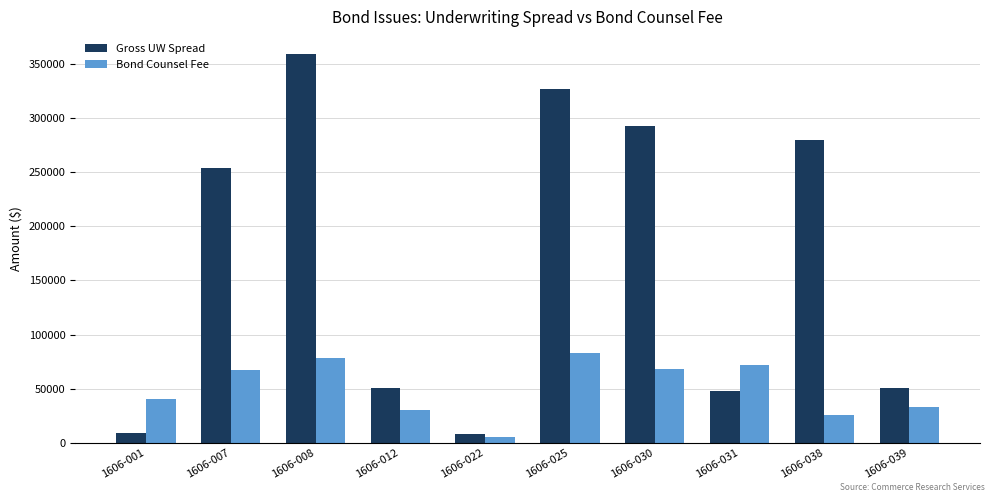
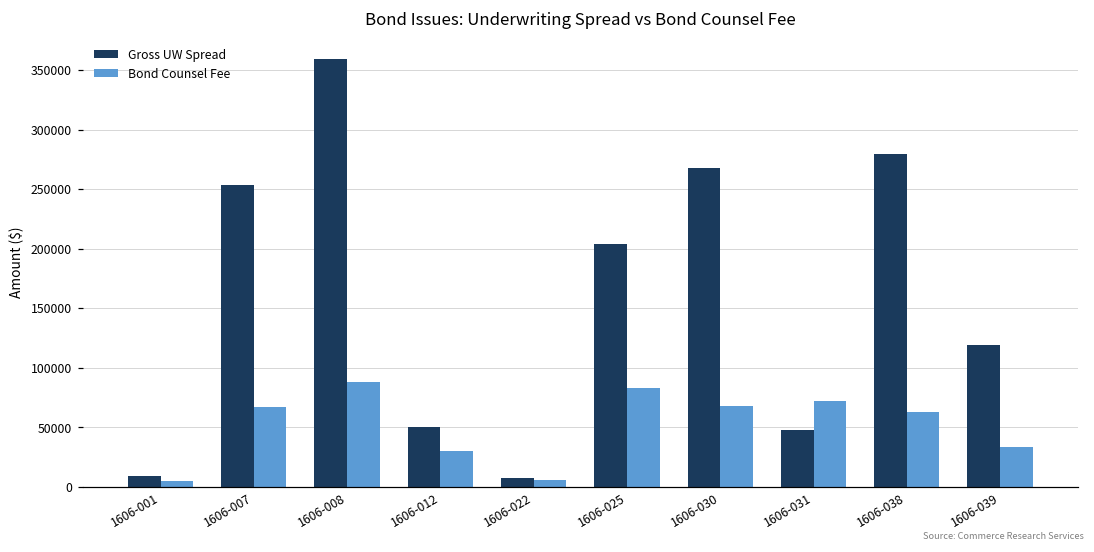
Bond Counsel Fee, 1606-001: 41000 -> 5000
Bond Counsel Fee, 1606-008: 79000 -> 89000
Gross UW Spread, 1606-025: 327000 -> 204000
Gross UW Spread, 1606-030: 292000 -> 268000
Bond Counsel Fee, 1606-038: 26000 -> 63000
Gross UW Spread, 1606-039: 51000 -> 119000
